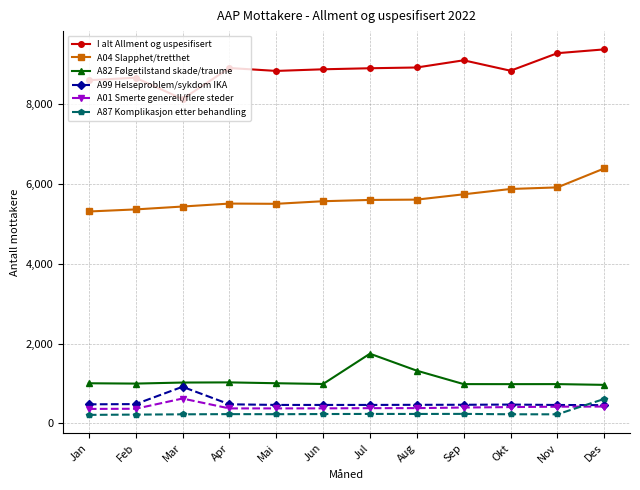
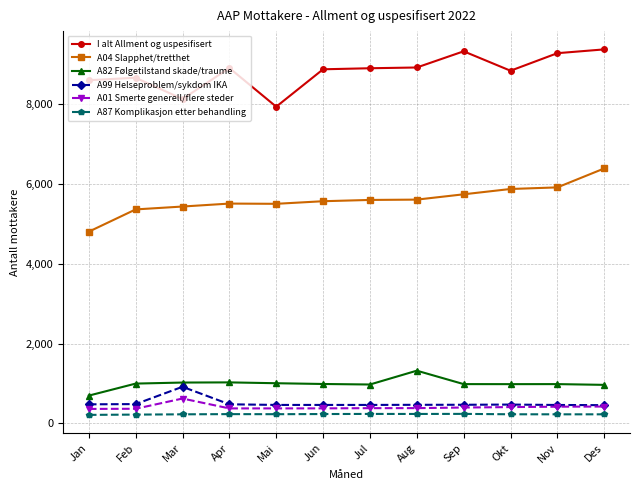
A04 Slapphet/tretthet, Jan: 5,300 -> 4,800
A82 Følgetilstand skade/traume, Jan: 1,000 -> 700
I alt Allment og uspesifisert, Mai: 8,800 -> 7,900
A82 Følgetilstand skade/traume, Jul: 1,700 -> 1,000
I alt Allment og uspesifisert, Sep: 9,100 -> 9,300
A87 Komplikasjon etter behandling, Des: 600 -> 200
